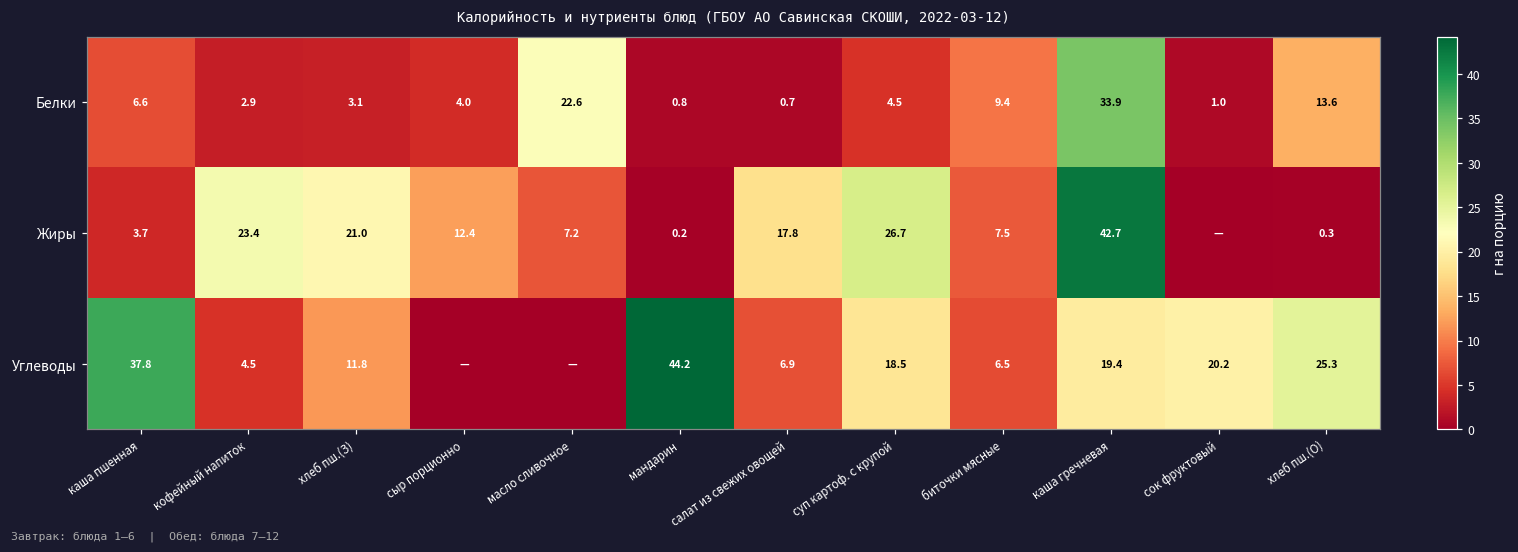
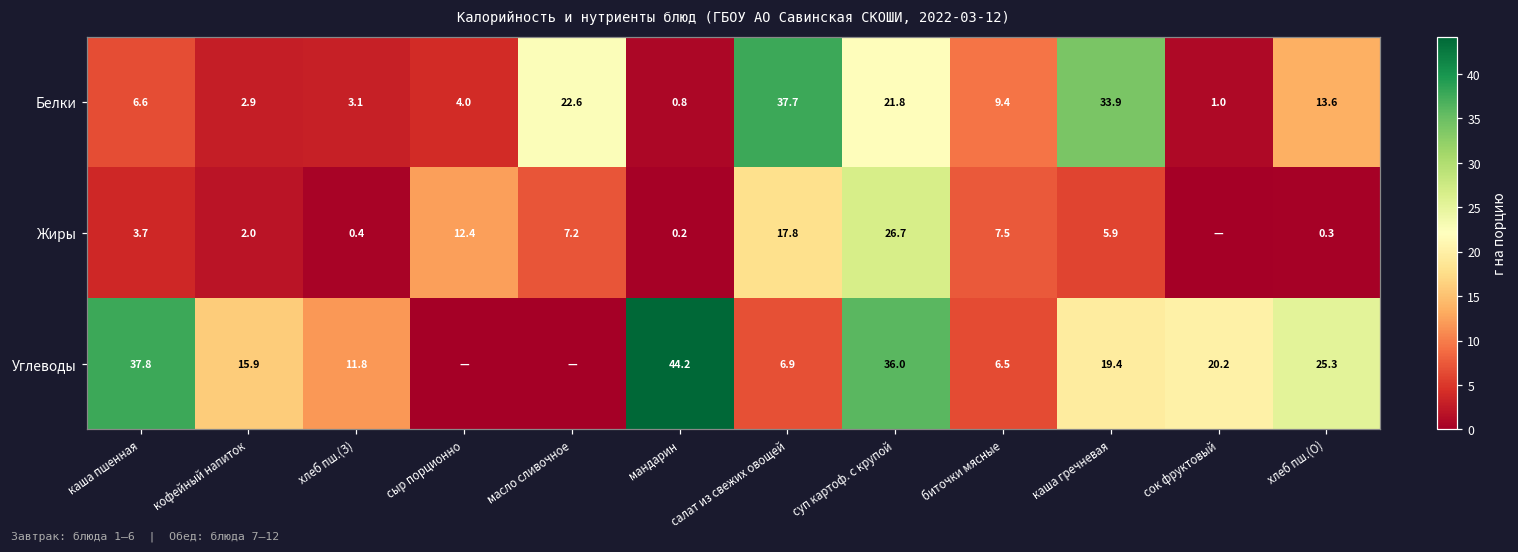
Белки, салат из свежих овощей: 0.7 -> 37.7
Белки, суп картоф. с крупой: 4.5 -> 21.8
Жиры, кофейный напиток: 23.4 -> 2.0
Жиры, хлеб пш.(З): 21.0 -> 0.4
Жиры, каша гречневая: 42.7 -> 5.9
Углеводы, кофейный напиток: 4.5 -> 15.9
Углеводы, суп картоф. с крупой: 18.5 -> 36.0
